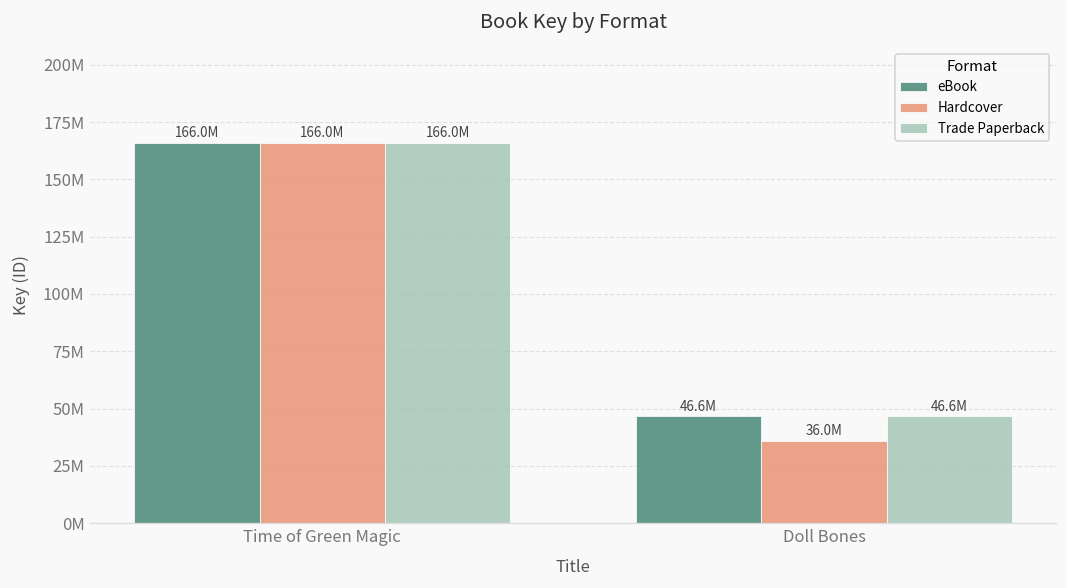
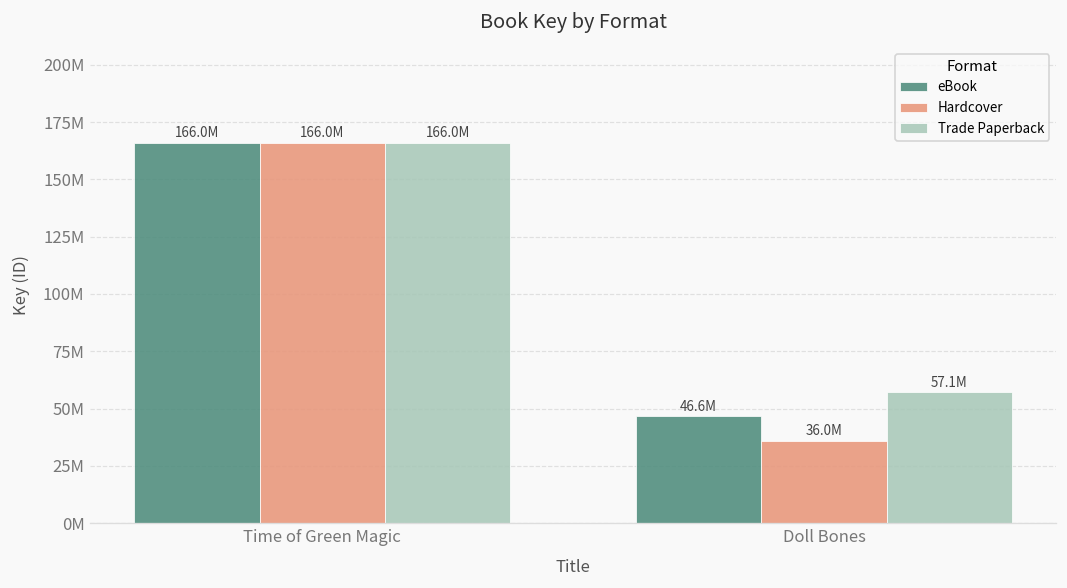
Trade Paperback, Doll Bones: 46.6M -> 57.1M
